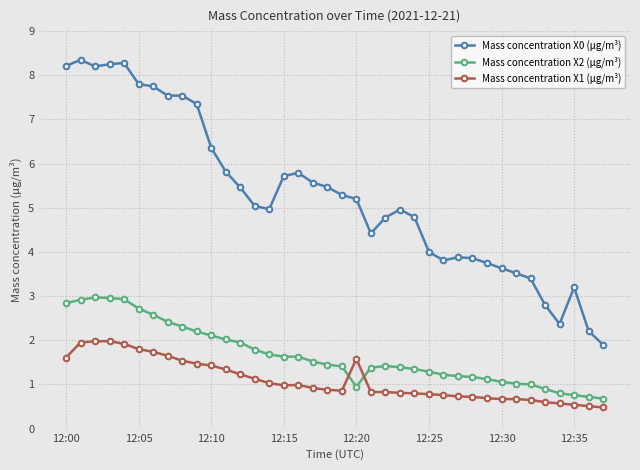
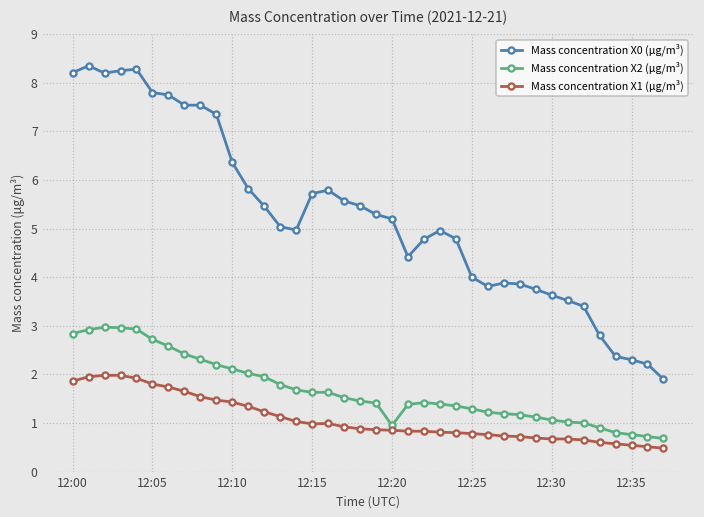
Mass concentration X1 (μg/m³), 12:00: 1.6 -> 1.9
Mass concentration X1 (μg/m³), 12:20: 1.6 -> 0.9
Mass concentration X0 (μg/m³), 12:35: 3.2 -> 2.3
